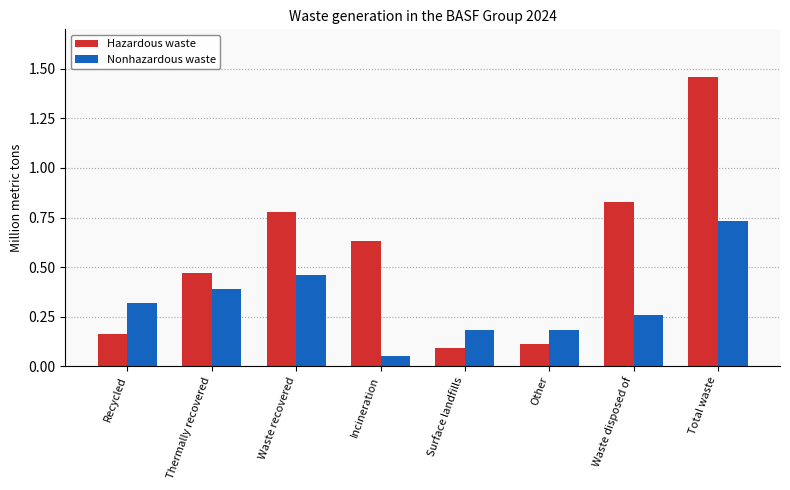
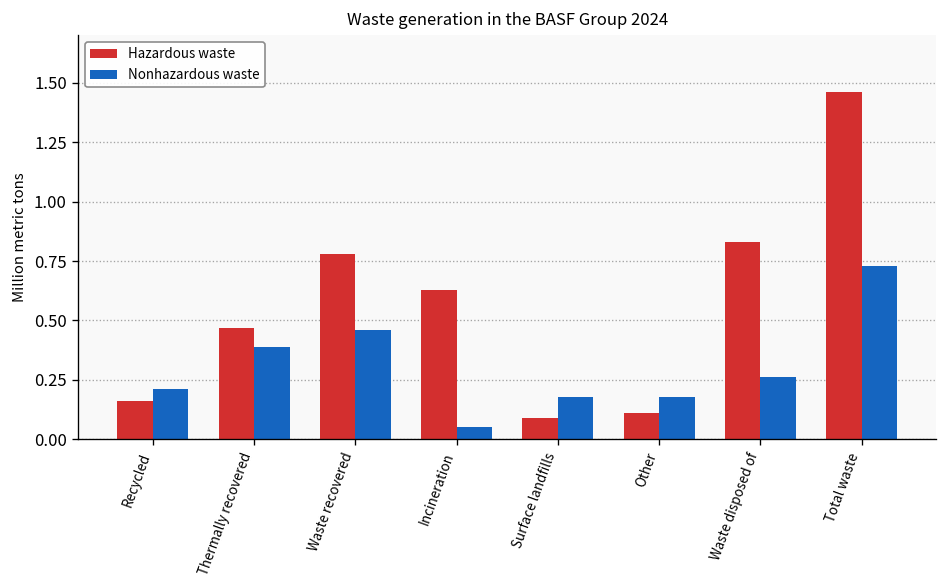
Nonhazardous waste, Recycled: 0.32 -> 0.21
